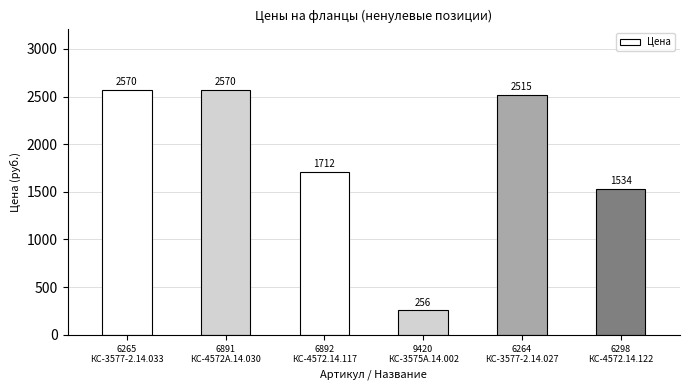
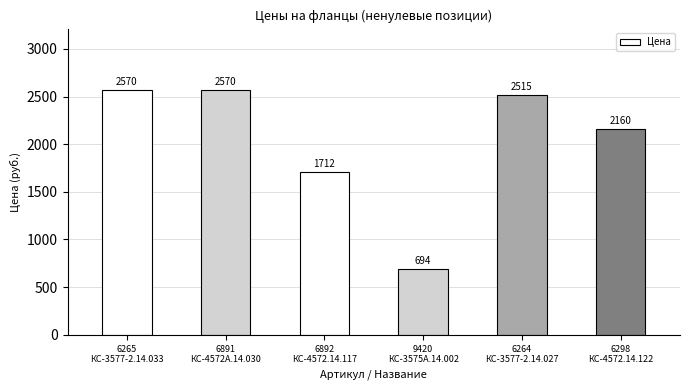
9420 КС-3575А.14.002: 256 -> 694
6298 КС-4572.14.122: 1534 -> 2160
